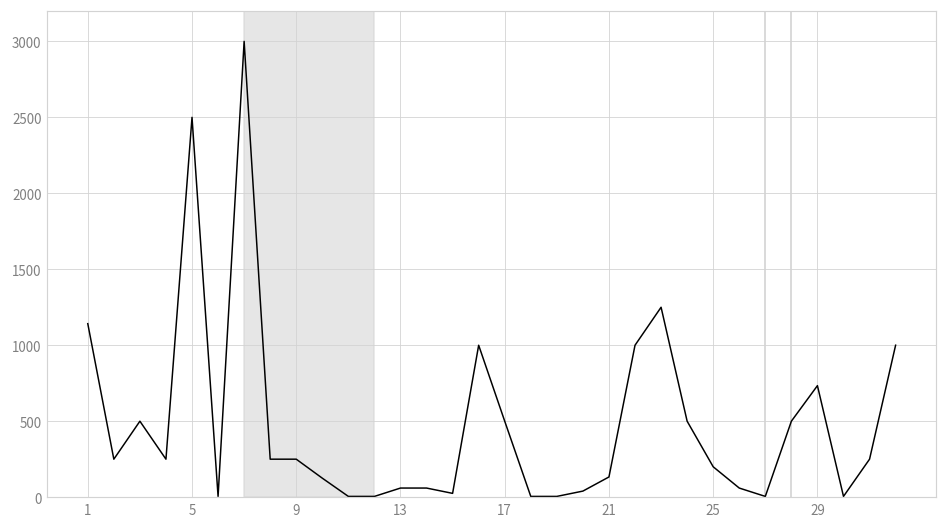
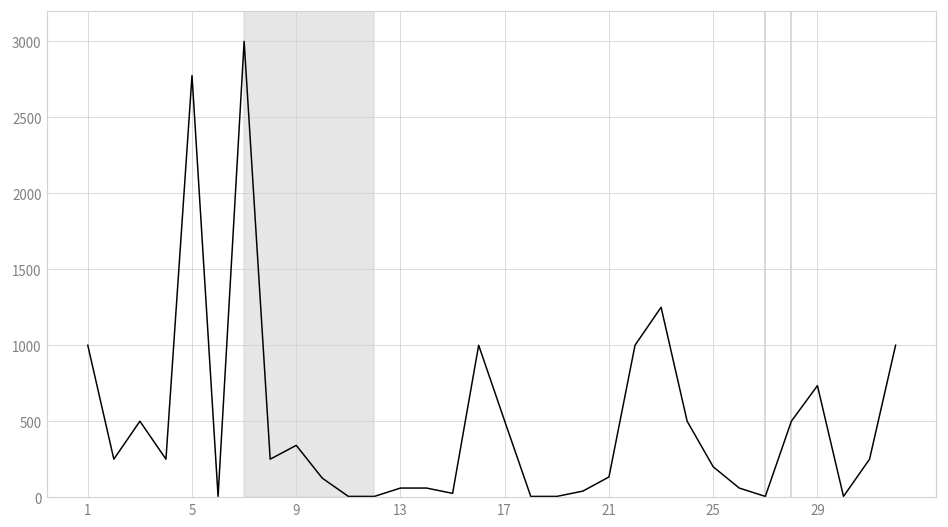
1: 1140 -> 1000
5: 2500 -> 2780
9: 250 -> 340
